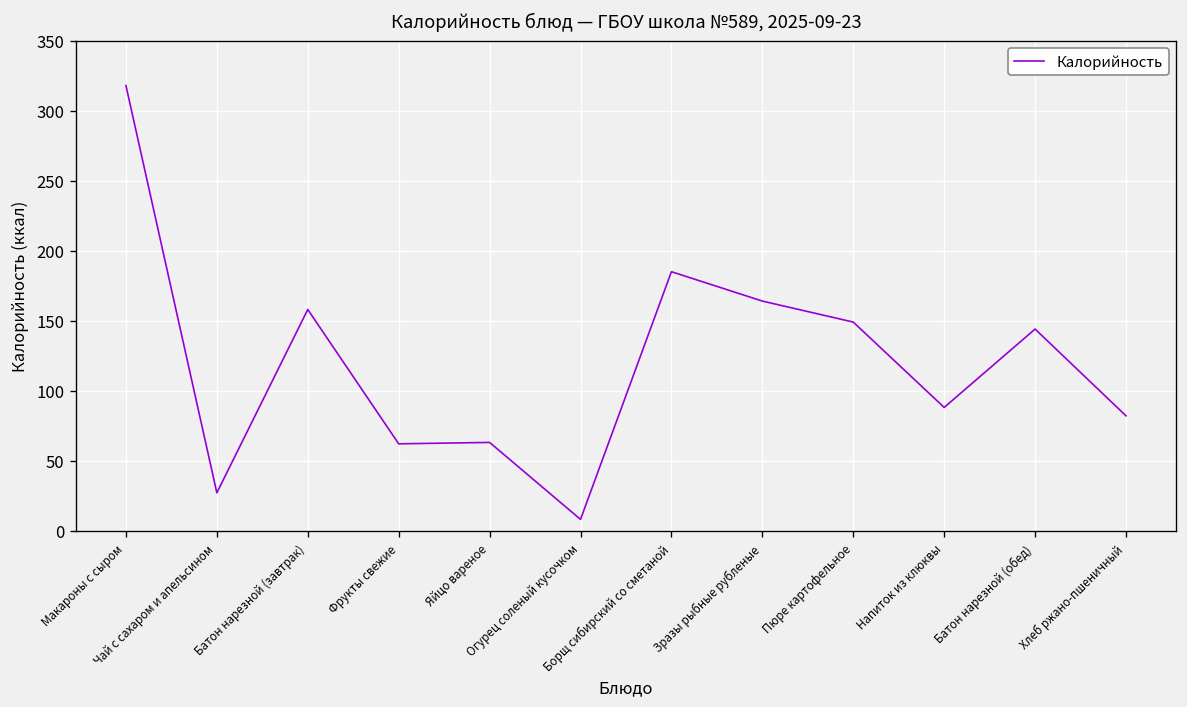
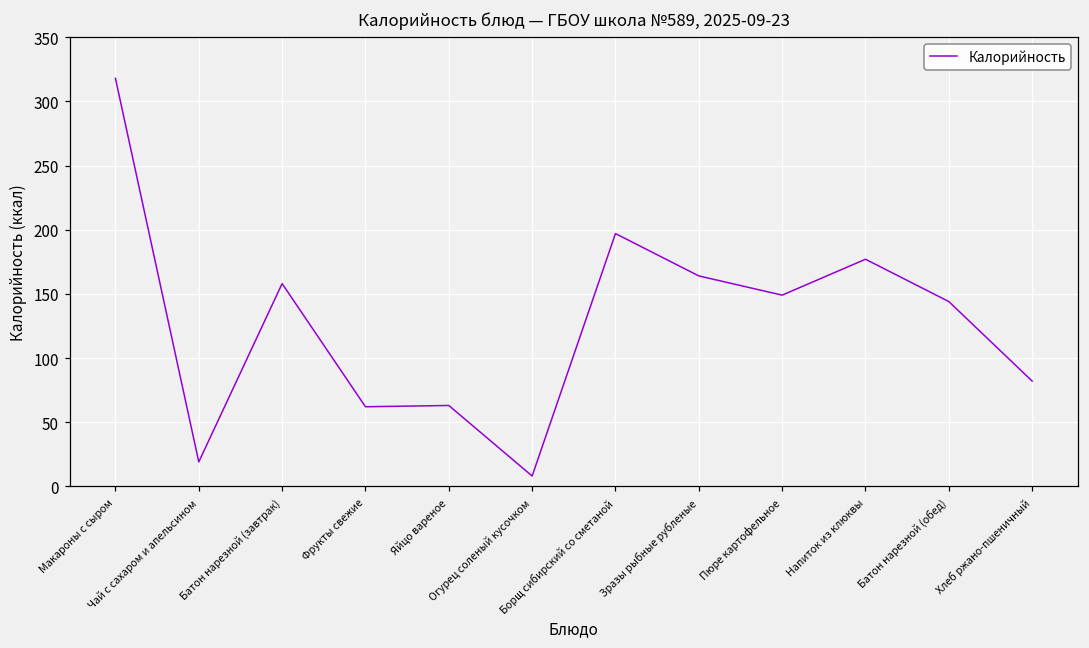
Чай с сахаром и апельсином: 27 -> 19
Борщ сибирский со сметаной: 185 -> 197
Напиток из клюквы: 88 -> 177
